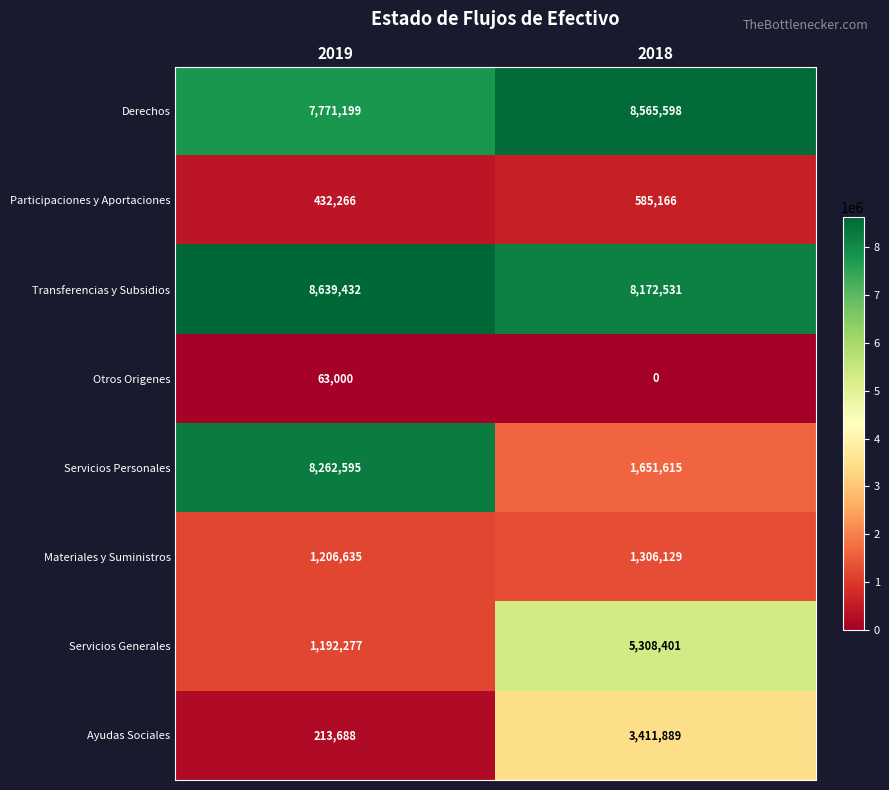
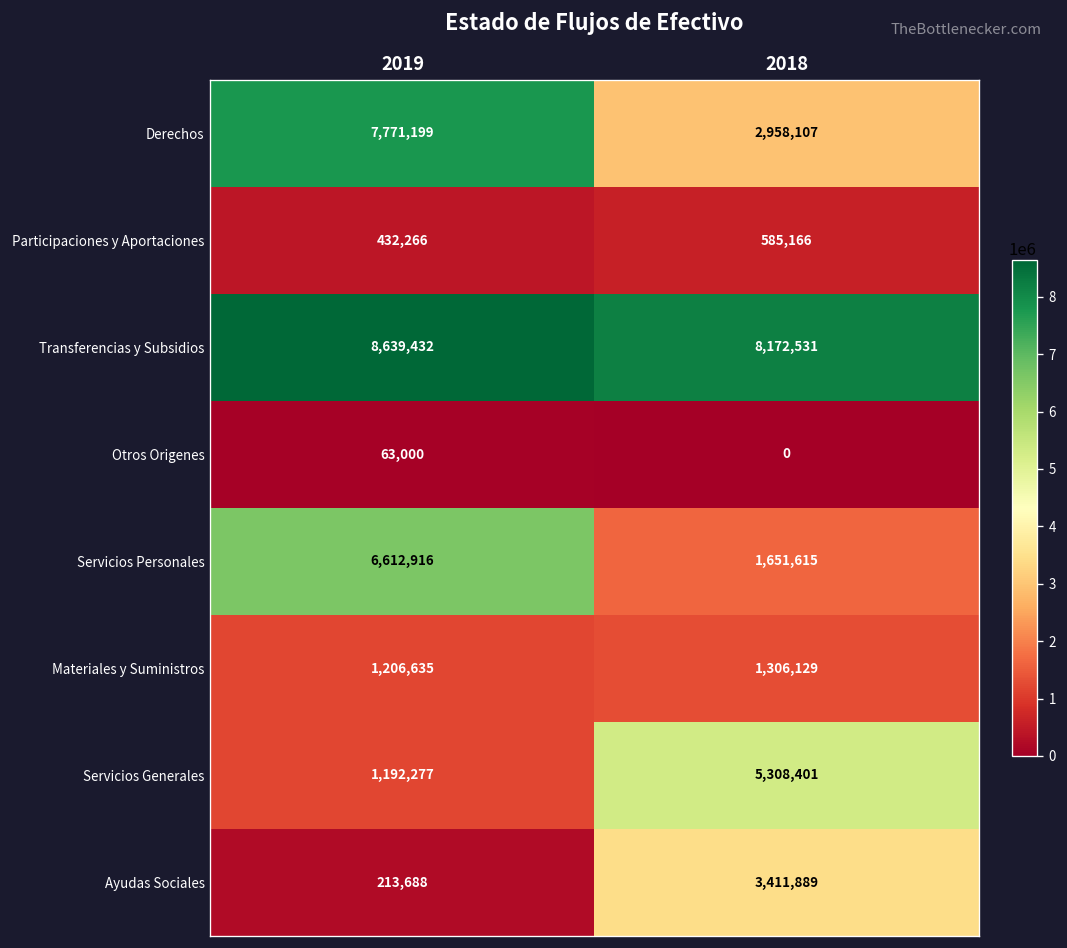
Derechos, 2018: 8,565,598 -> 2,958,107
Servicios Personales, 2019: 8,262,595 -> 6,612,916
